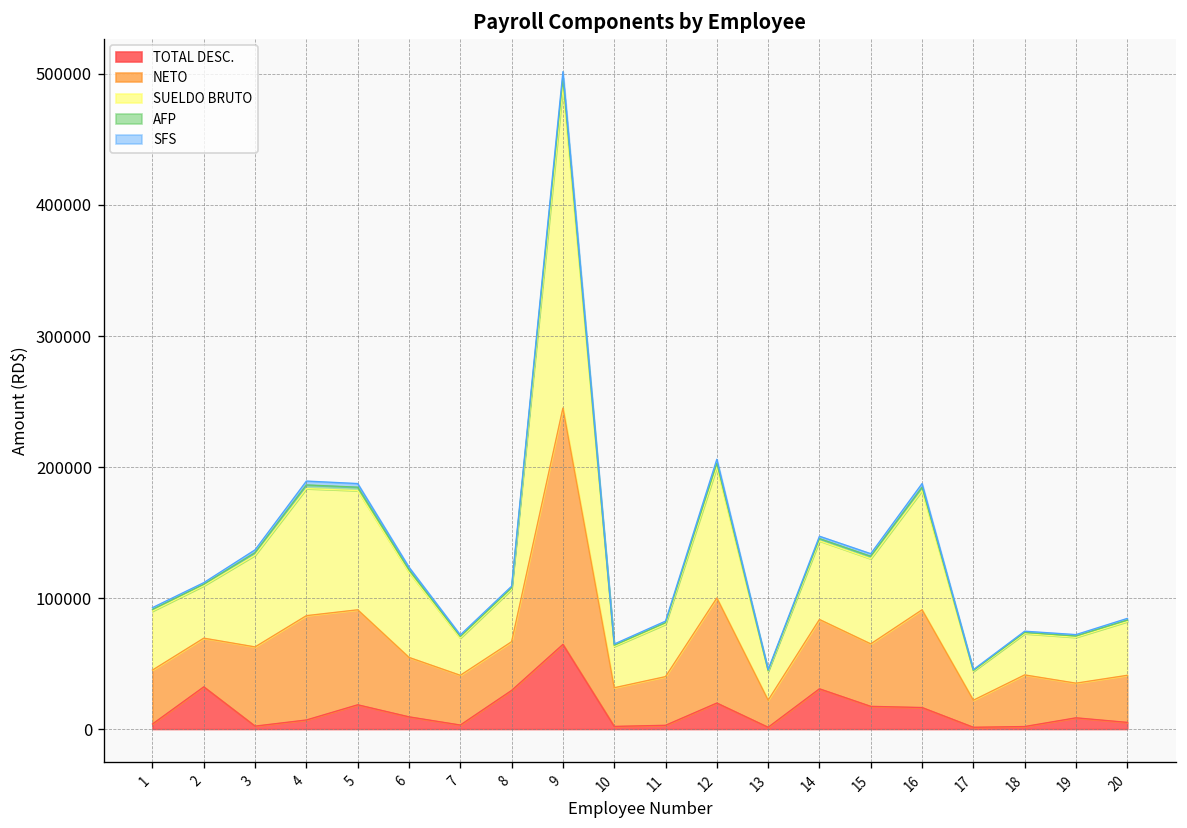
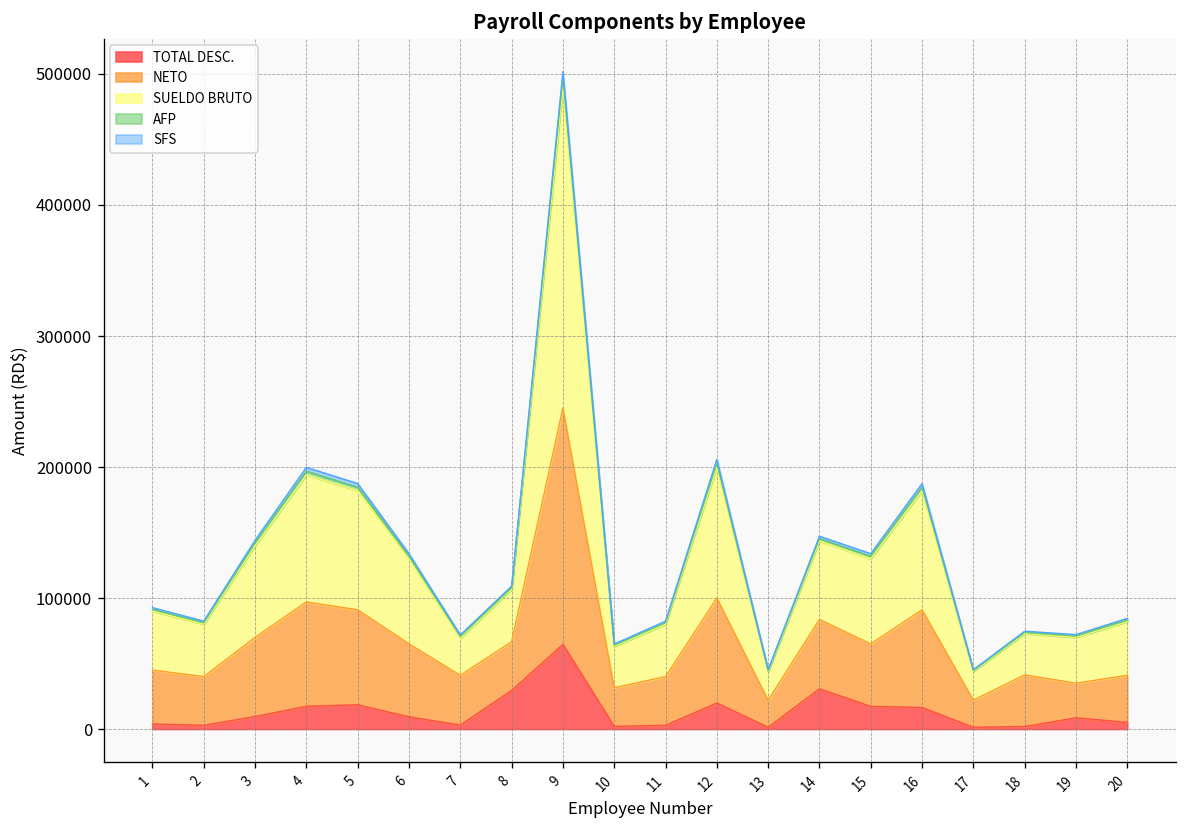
TOTAL DESC., 2: 32000 -> 3000
TOTAL DESC., 3: 2000 -> 10000
TOTAL DESC., 4: 7000 -> 17000
NETO, 6: 45000 -> 56000
